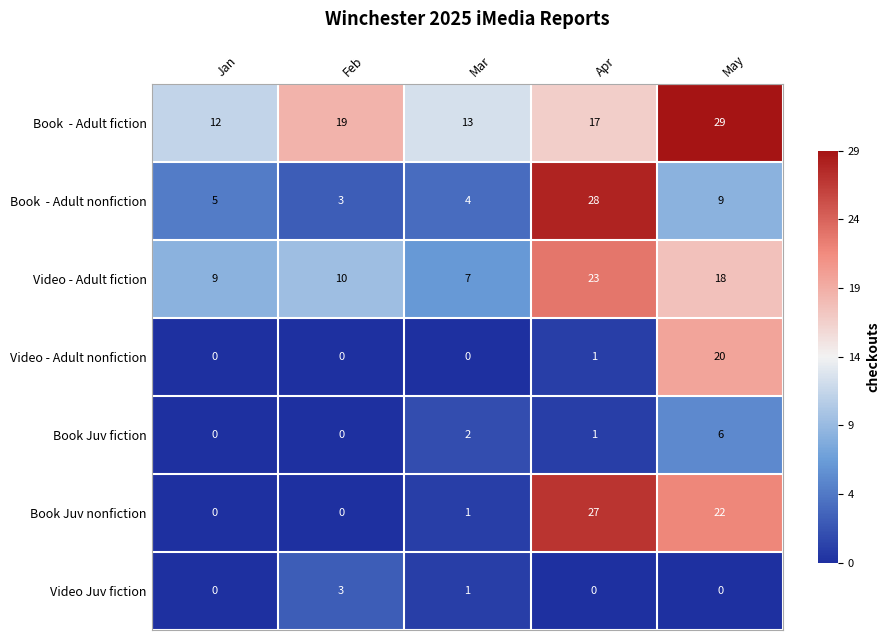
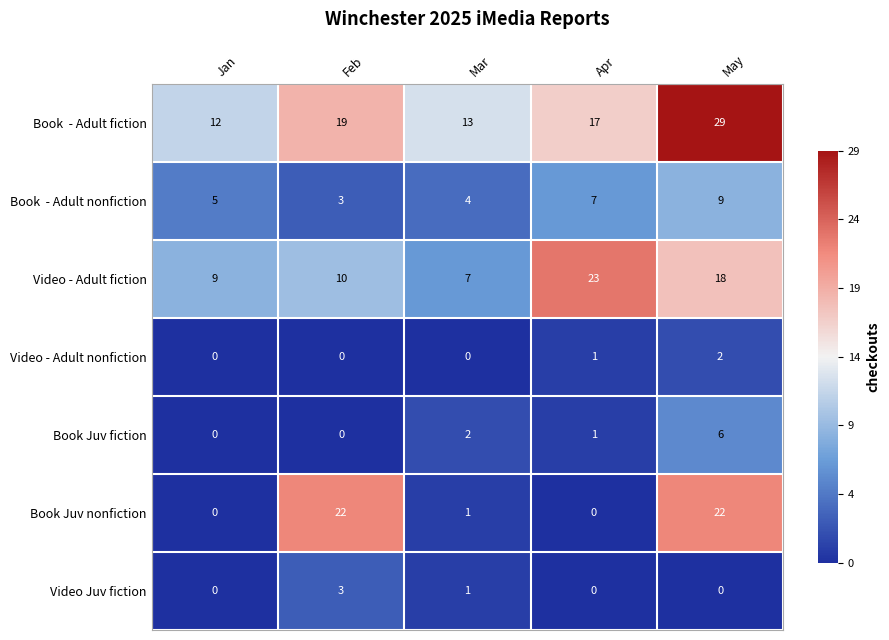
Book - Adult nonfiction, Apr: 28 -> 7
Video - Adult nonfiction, May: 20 -> 2
Book Juv nonfiction, Feb: 0 -> 22
Book Juv nonfiction, Apr: 27 -> 0
